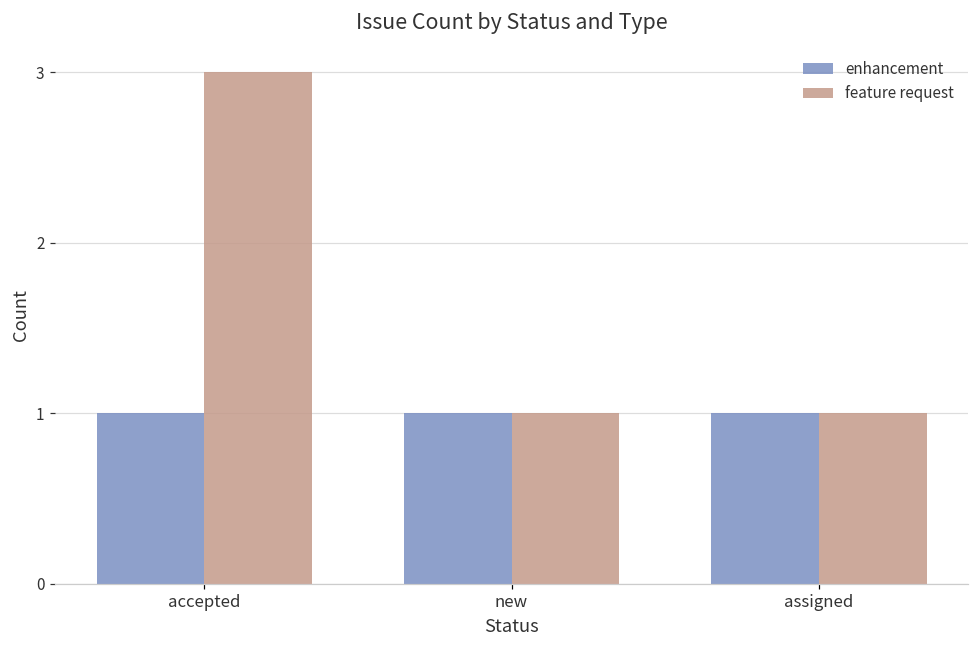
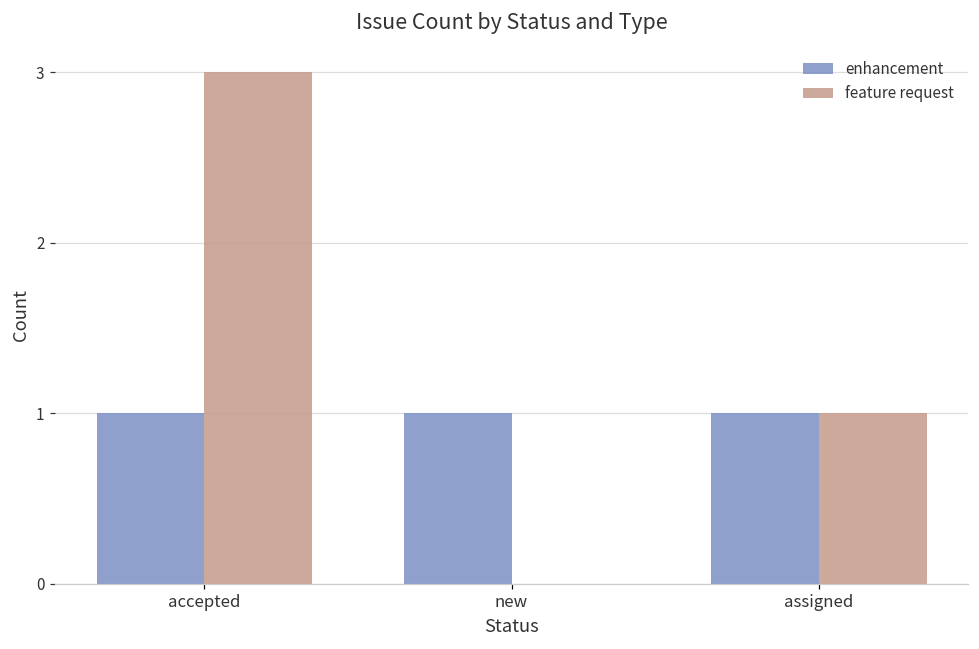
feature request, new: 1 -> 0
